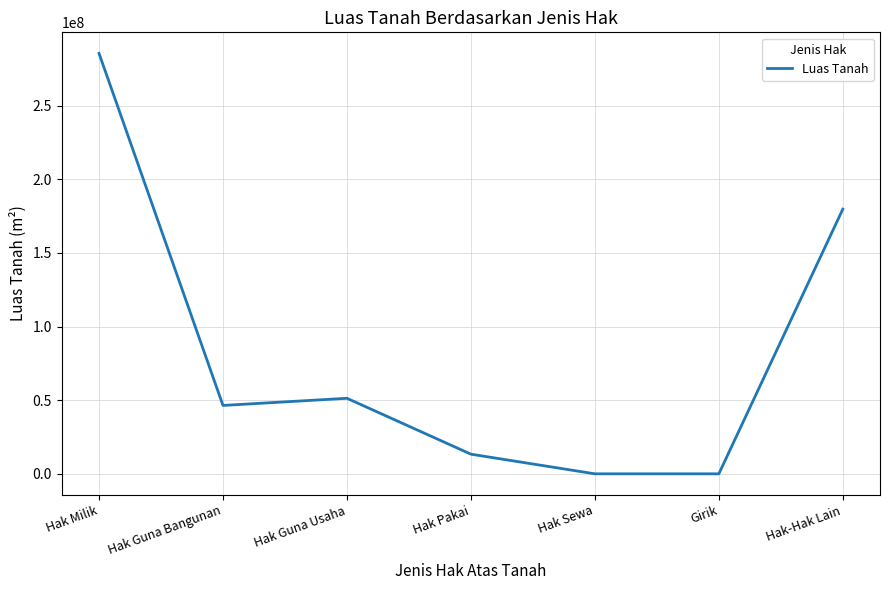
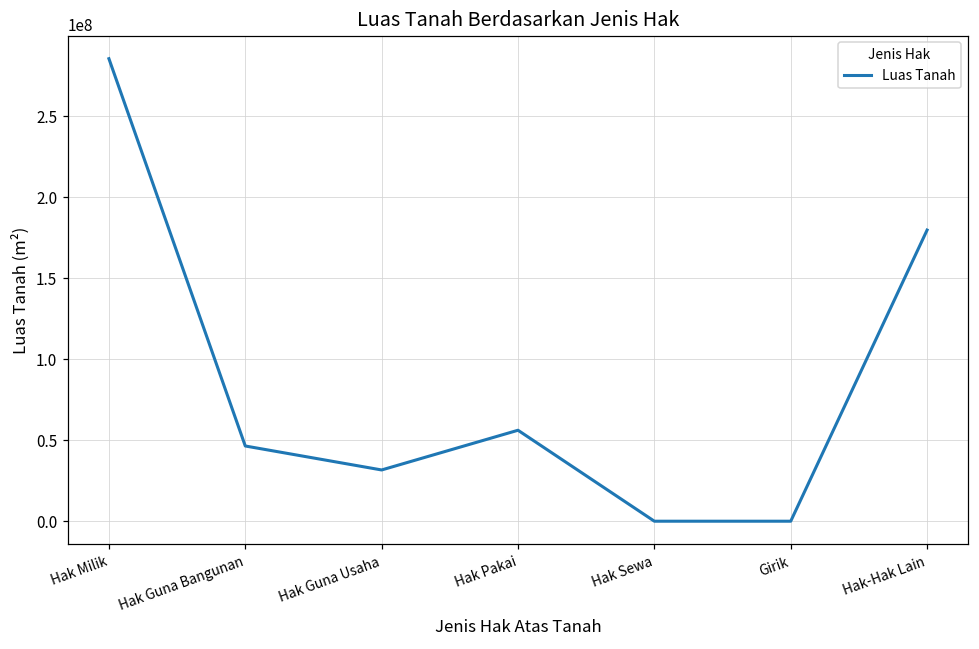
Hak Guna Usaha: 51000000 -> 32000000
Hak Pakai: 13000000 -> 56000000
